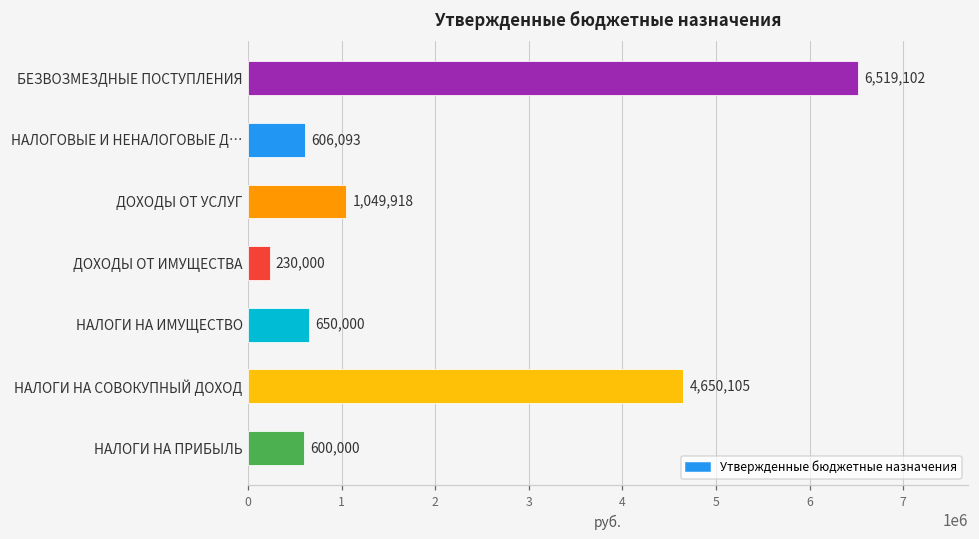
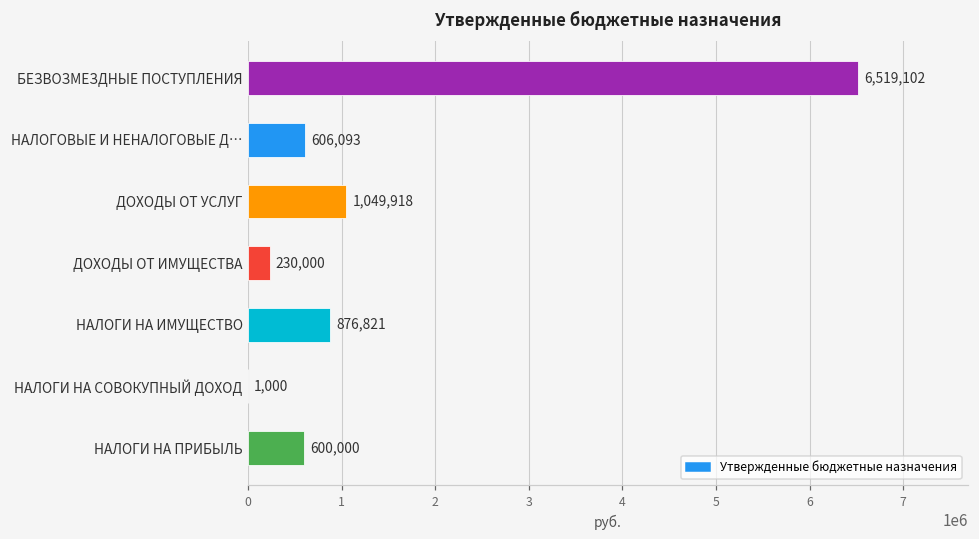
НАЛОГИ НА ИМУЩЕСТВО: 650,000 -> 876,821
НАЛОГИ НА СОВОКУПНЫЙ ДОХОД: 4,650,105 -> 1,000
